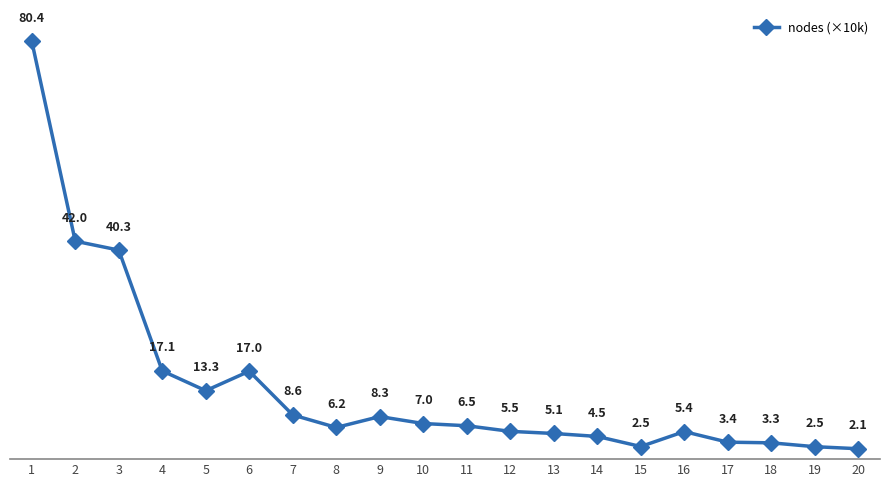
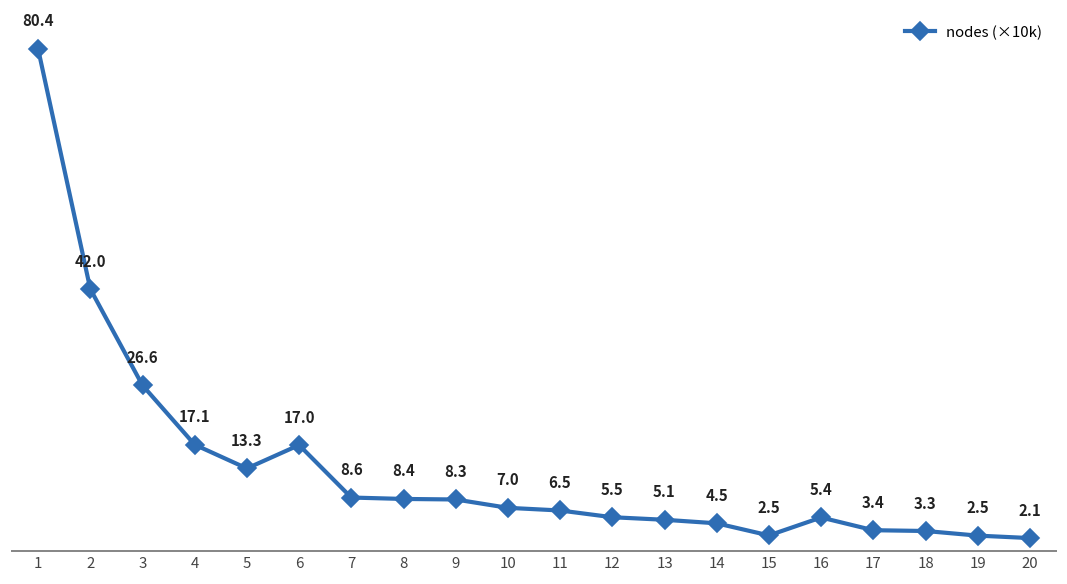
3: 40.3 -> 26.6
8: 6.2 -> 8.4
